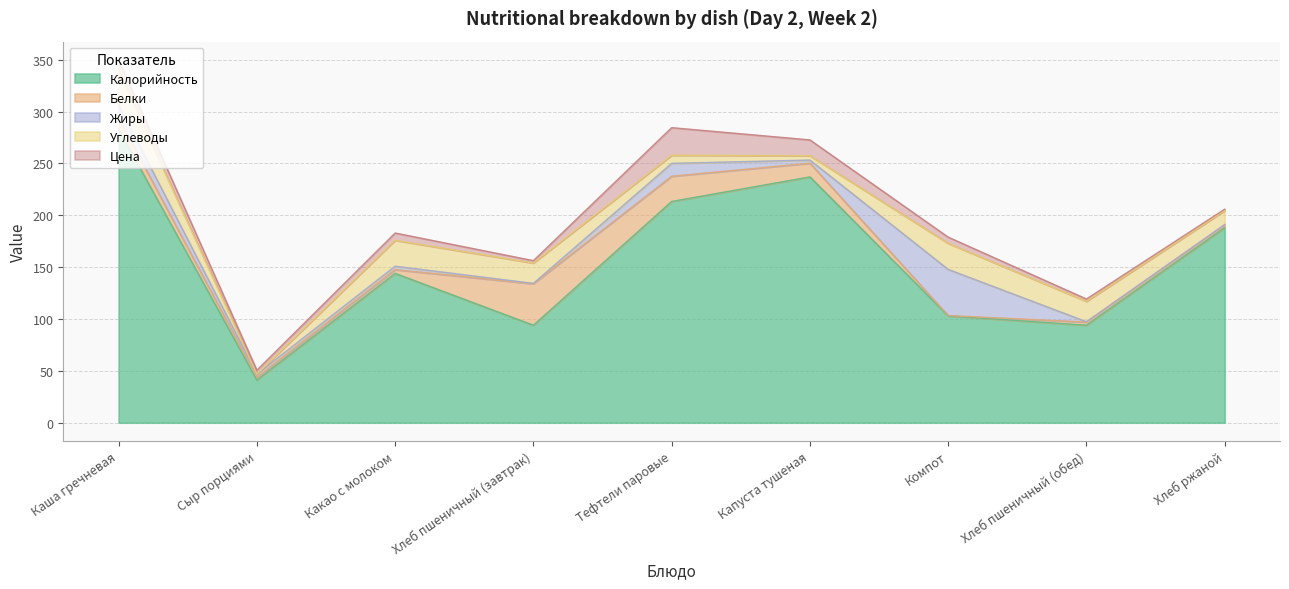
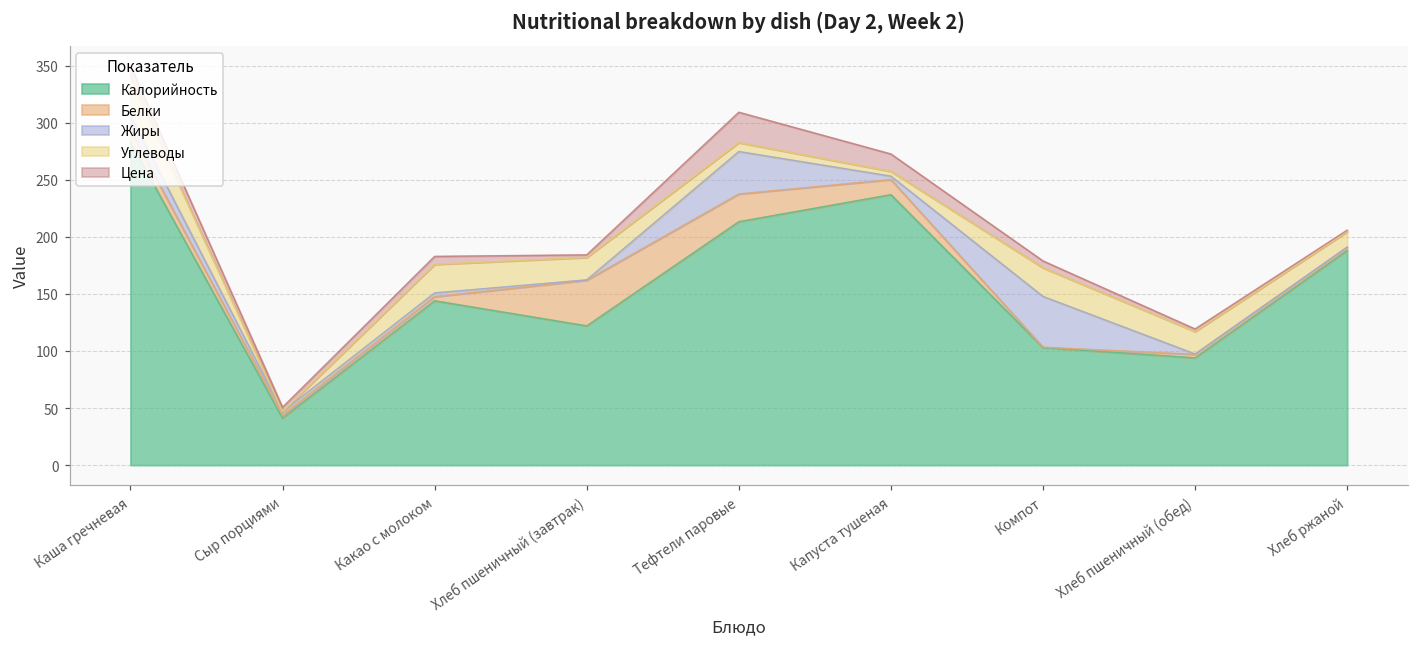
Калорийность, Хлеб пшеничный (завтрак): 94 -> 122
Жиры, Тефтели паровые: 12 -> 37
